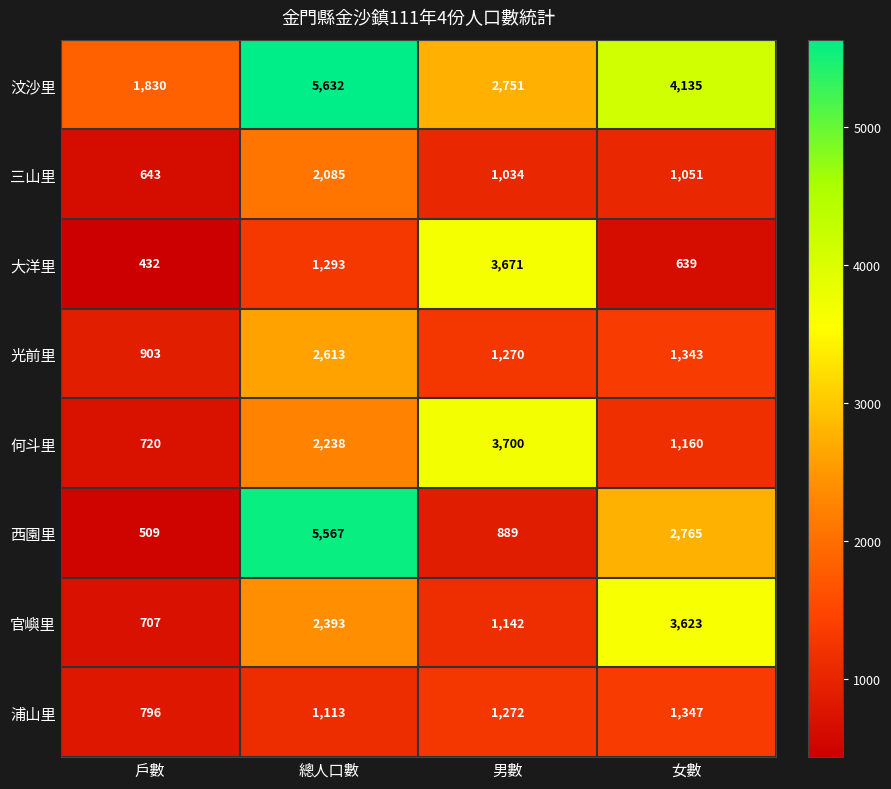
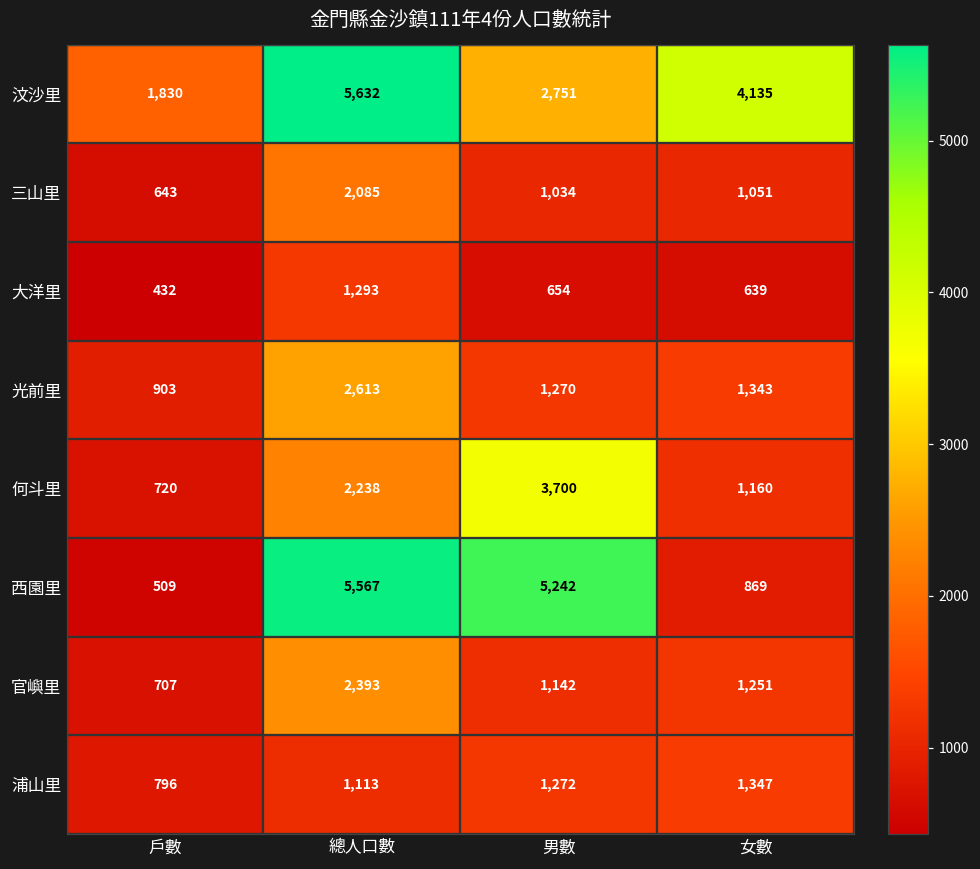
大洋里, 男數: 3,671 -> 654
西園里, 男數: 889 -> 5,242
西園里, 女數: 2,765 -> 869
官嶼里, 女數: 3,623 -> 1,251
